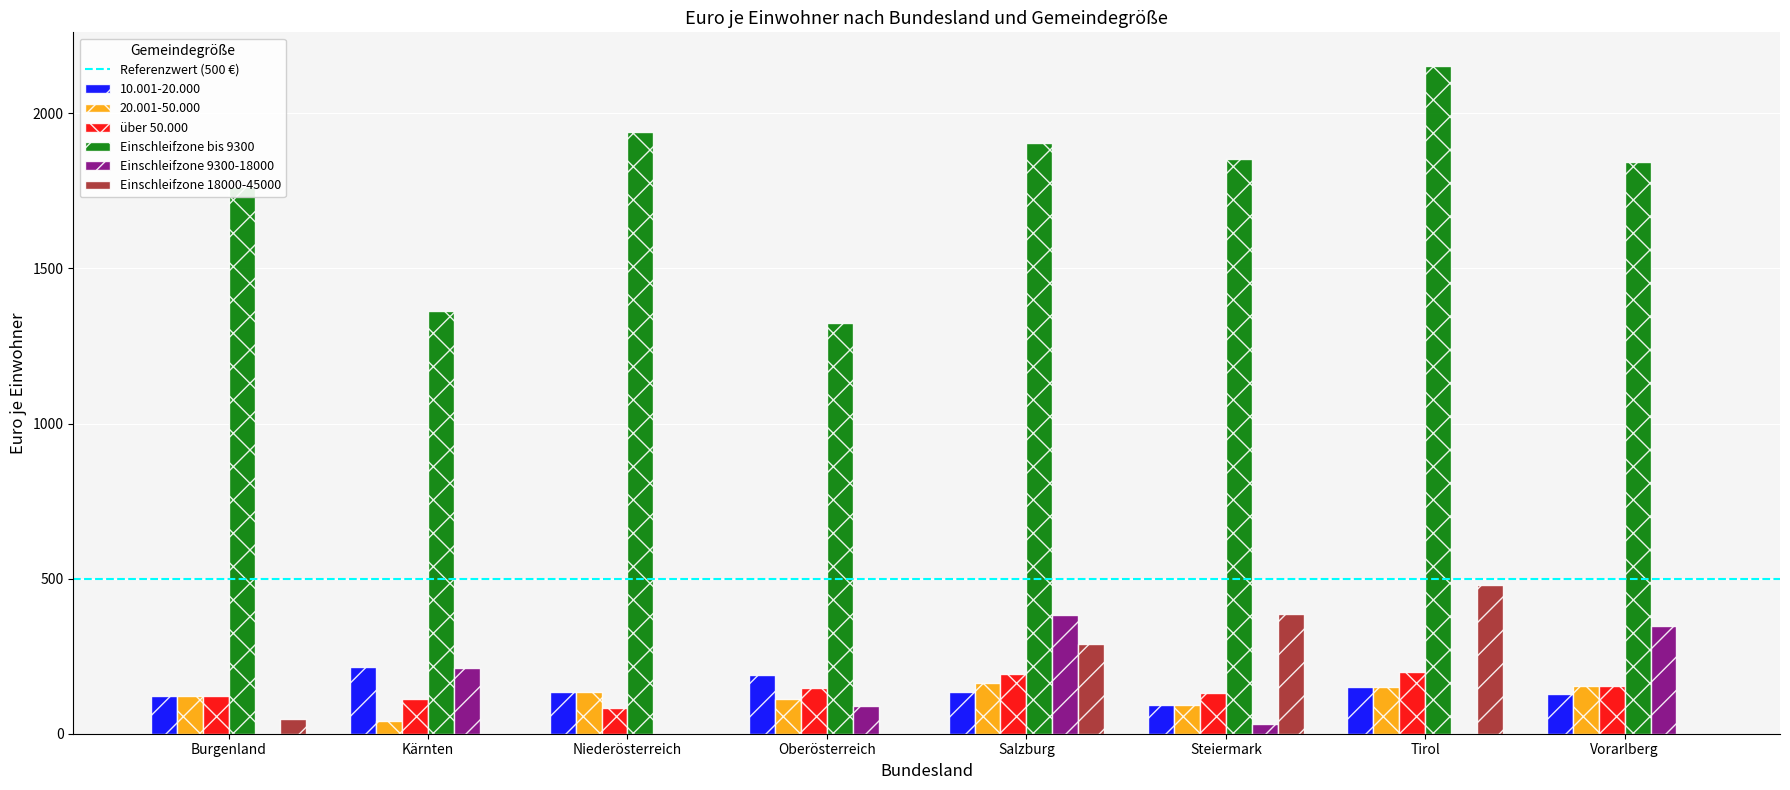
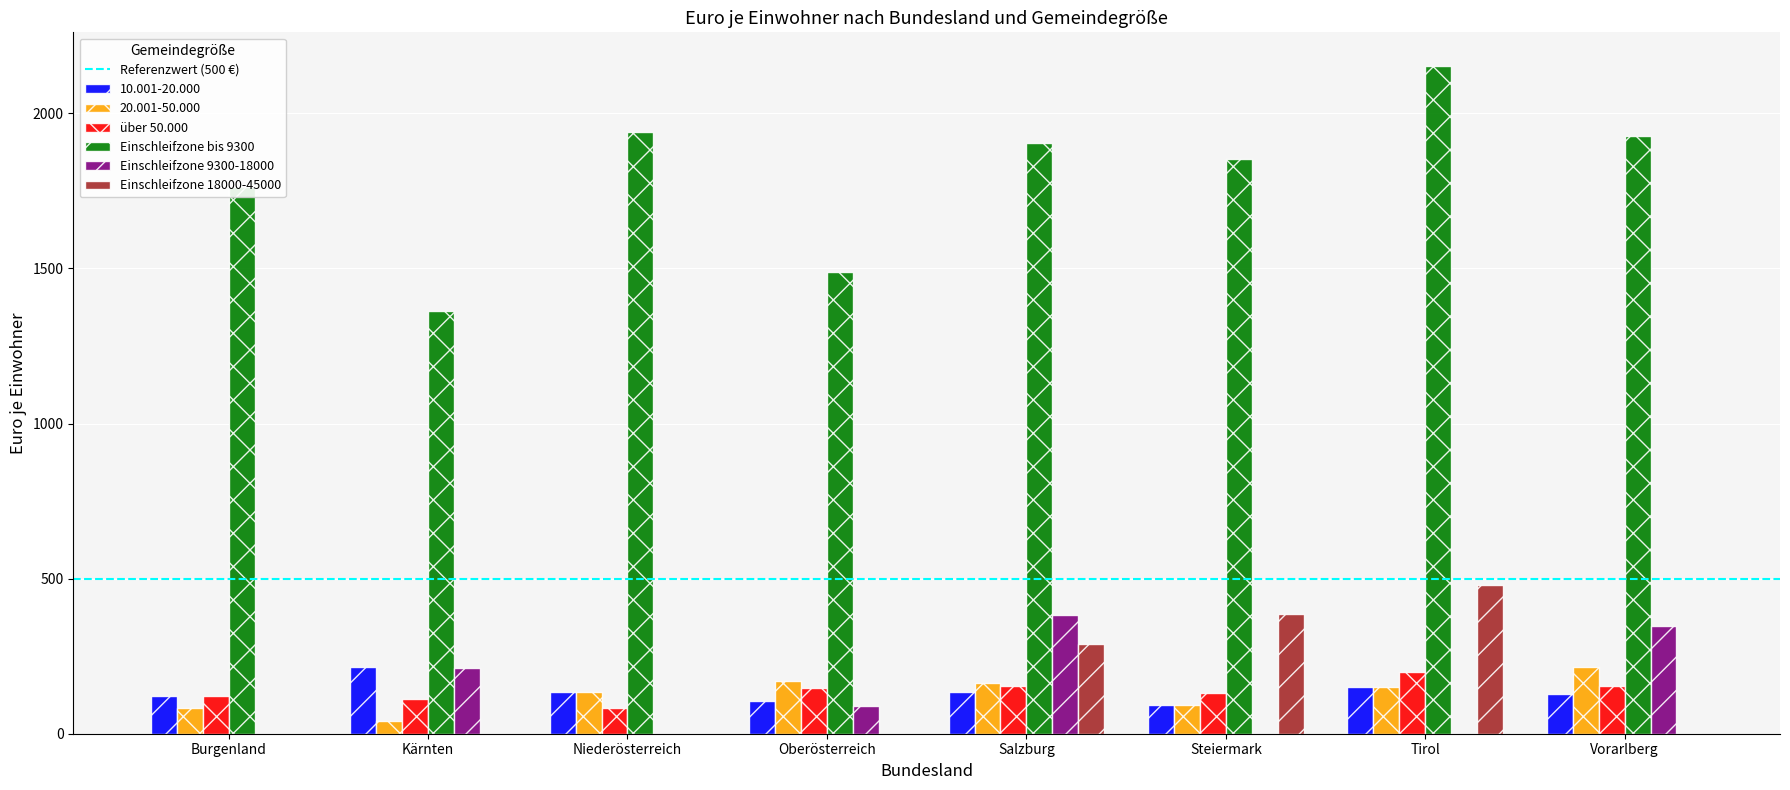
20.001-50.000, Burgenland: 120 -> 80
Einschleifzone 18000-45000, Burgenland: 50 -> 0
10.001-20.000, Oberösterreich: 190 -> 100
20.001-50.000, Oberösterreich: 110 -> 170
Einschleifzone bis 9300, Oberösterreich: 1320 -> 1490
über 50.000, Salzburg: 190 -> 150
Einschleifzone 9300-18000, Steiermark: 30 -> 0
20.001-50.000, Vorarlberg: 150 -> 220
Einschleifzone bis 9300, Vorarlberg: 1840 -> 1930
